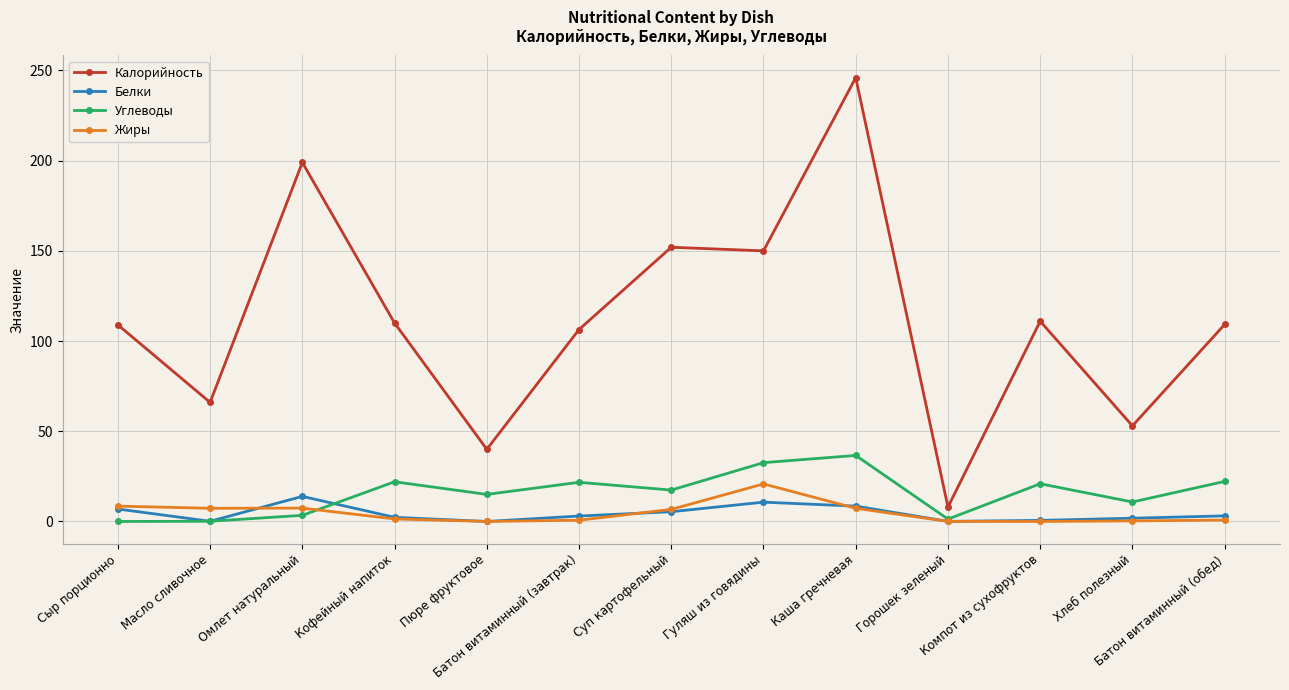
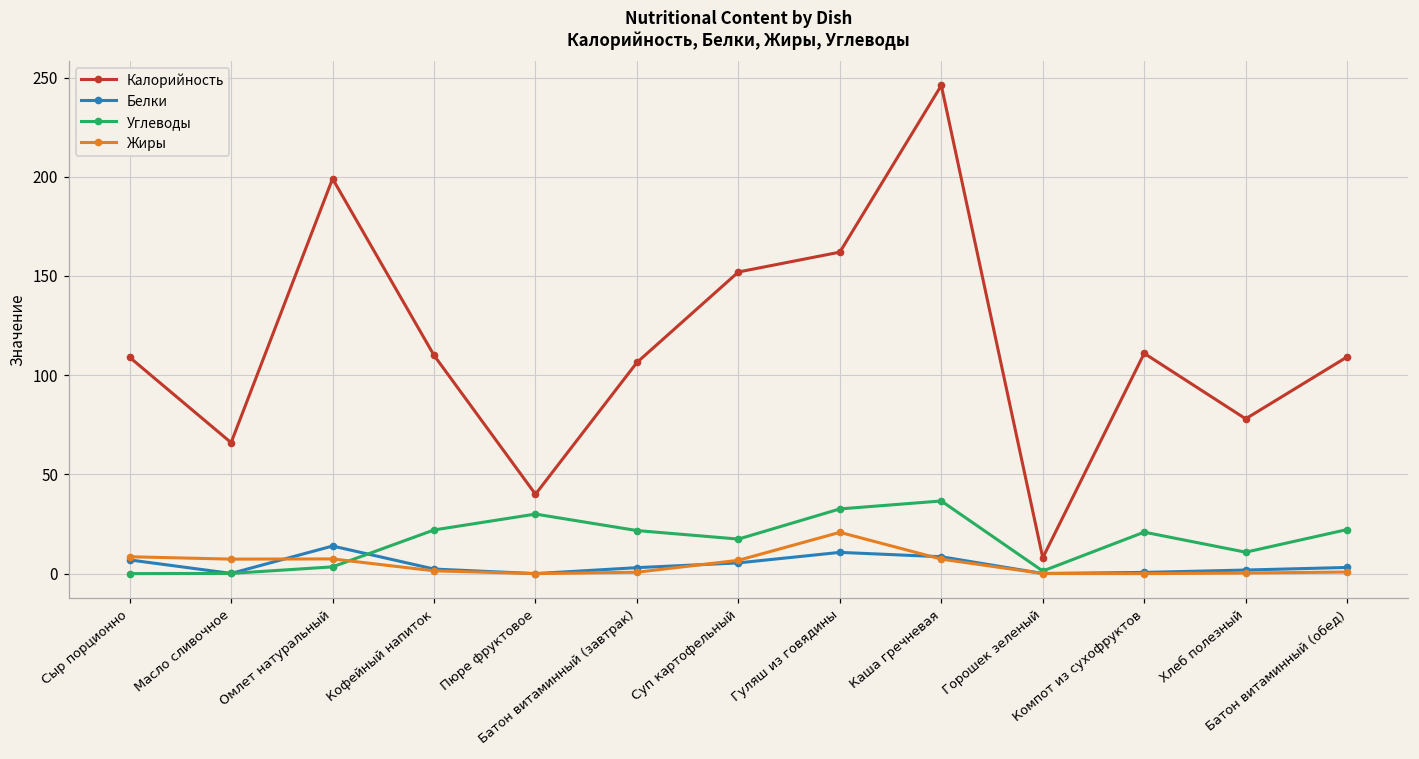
Углеводы, Пюре фруктовое: 15 -> 30
Калорийность, Гуляш из говядины: 150 -> 162
Калорийность, Хлеб полезный: 53 -> 78
